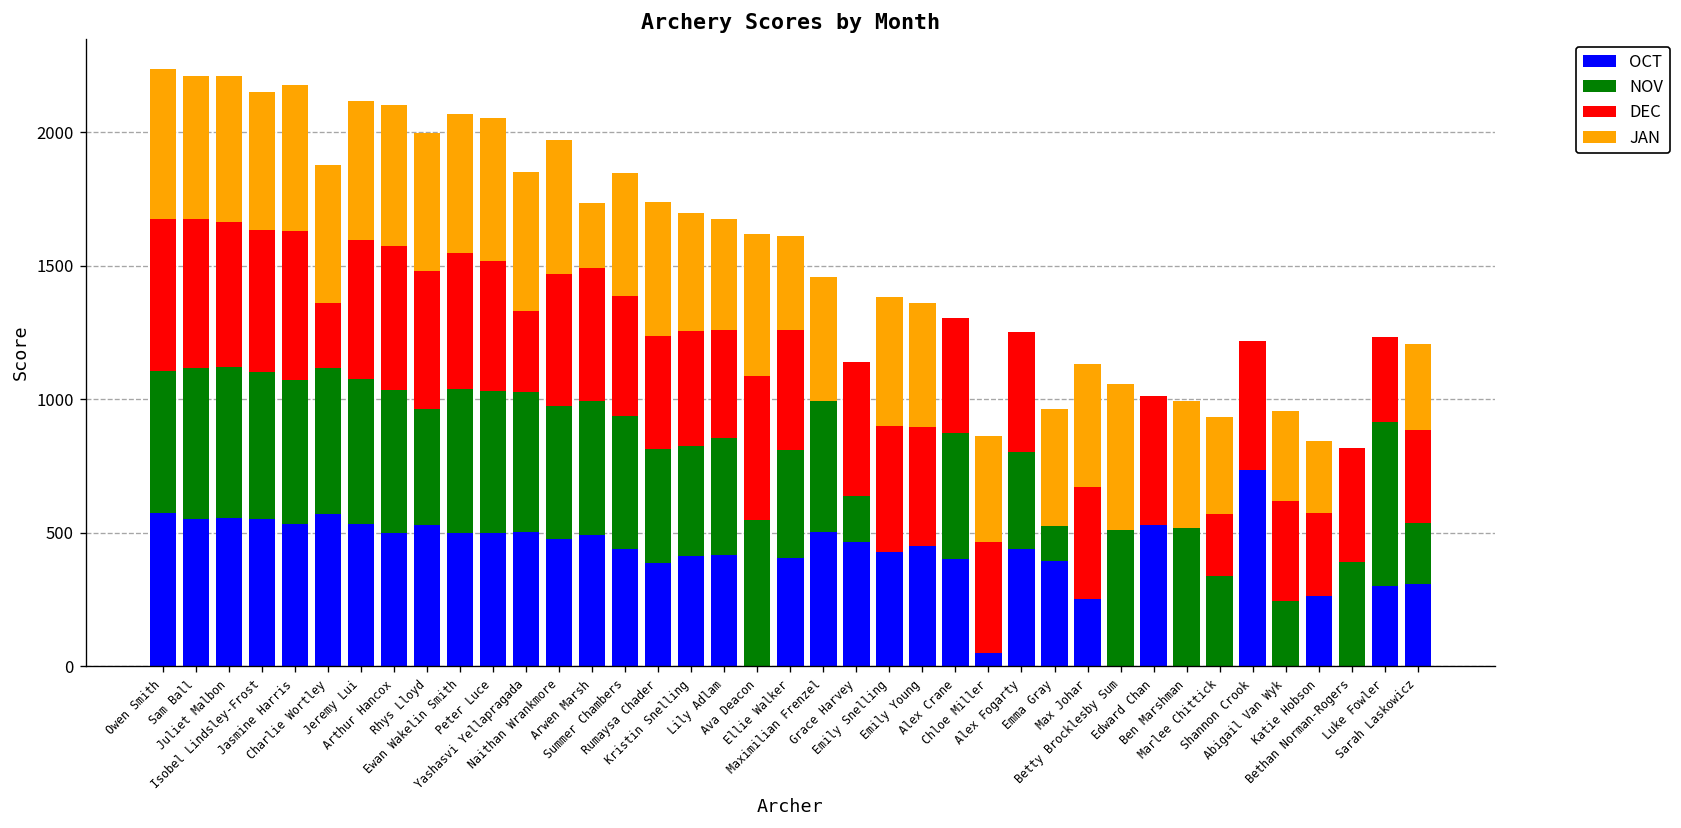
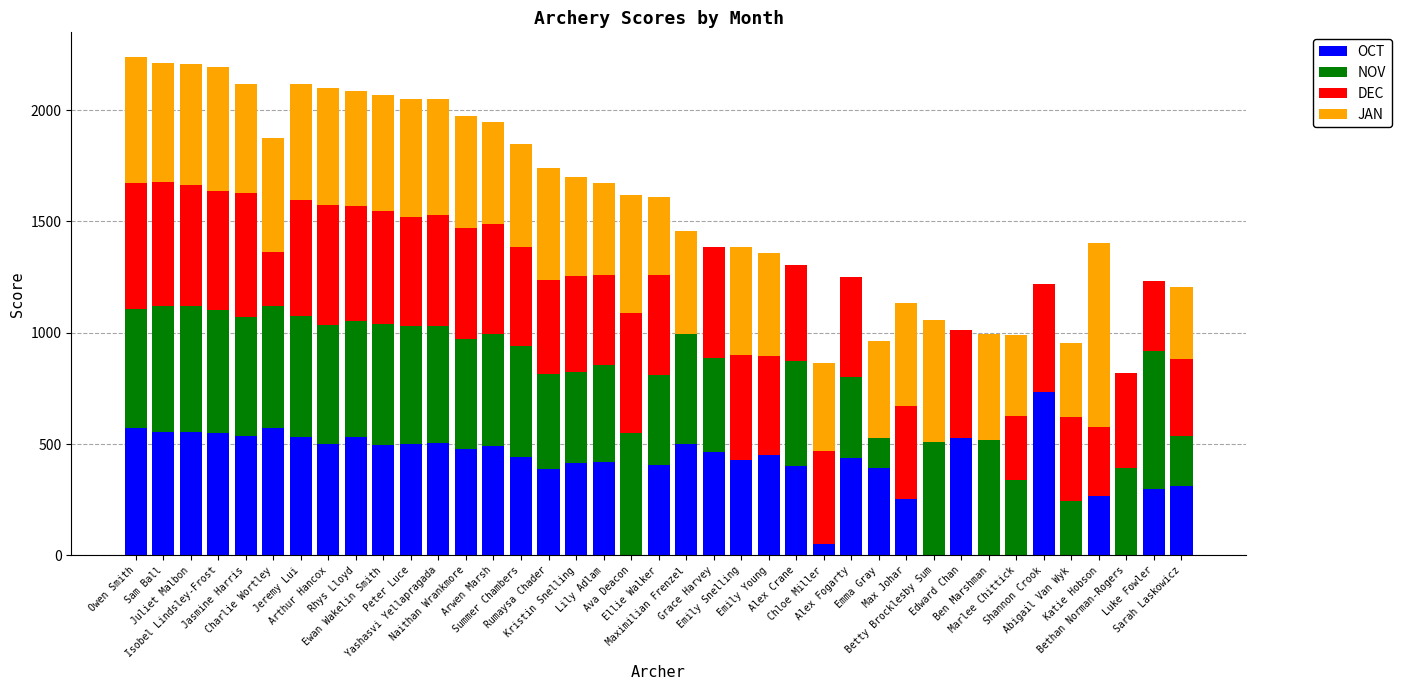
JAN, Isobel Lindsley-Frost: 510 -> 560
JAN, Jasmine Harris: 550 -> 490
NOV, Rhys Lloyd: 430 -> 520
DEC, Yashasvi Yellapragada: 300 -> 500
JAN, Arwen Marsh: 250 -> 460
NOV, Grace Harvey: 170 -> 420
DEC, Marlee Chittick: 230 -> 290
JAN, Katie Hobson: 270 -> 830
